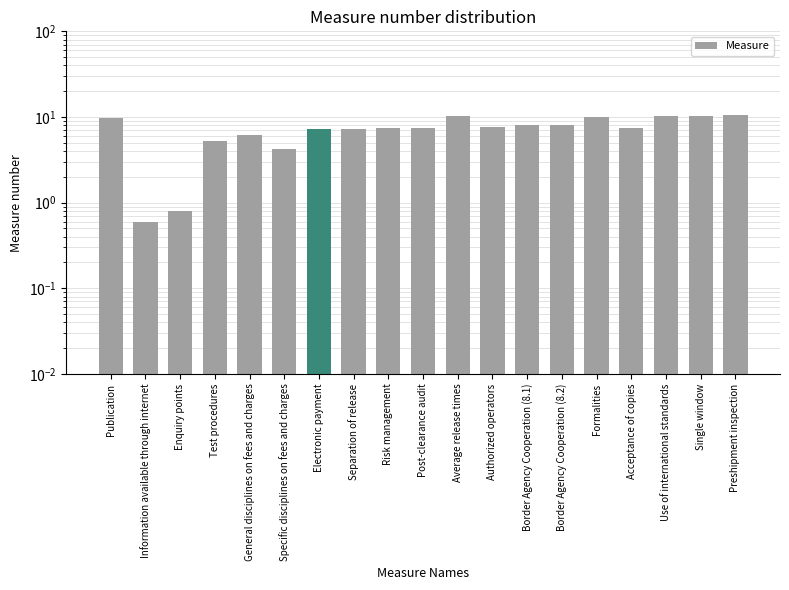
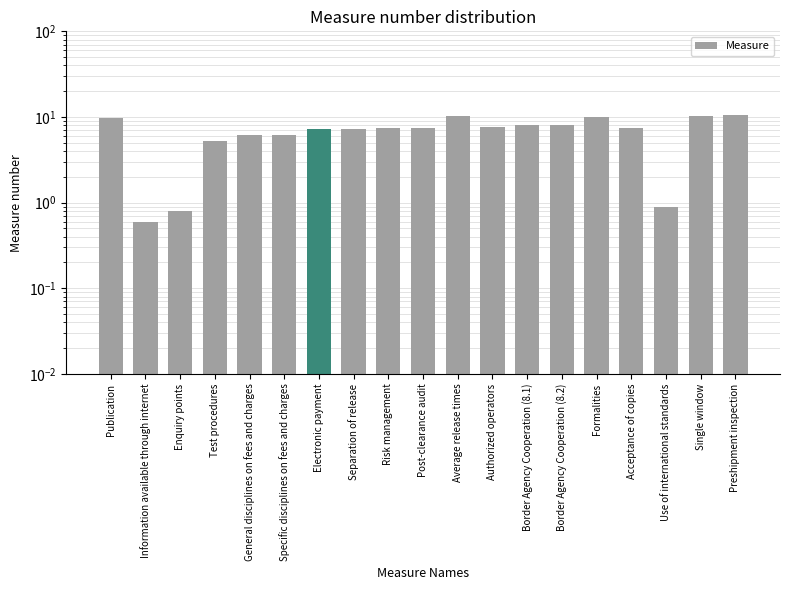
Specific disciplines on fees and charges: 4 -> 6
Use of international standards: 10 -> 0.9
